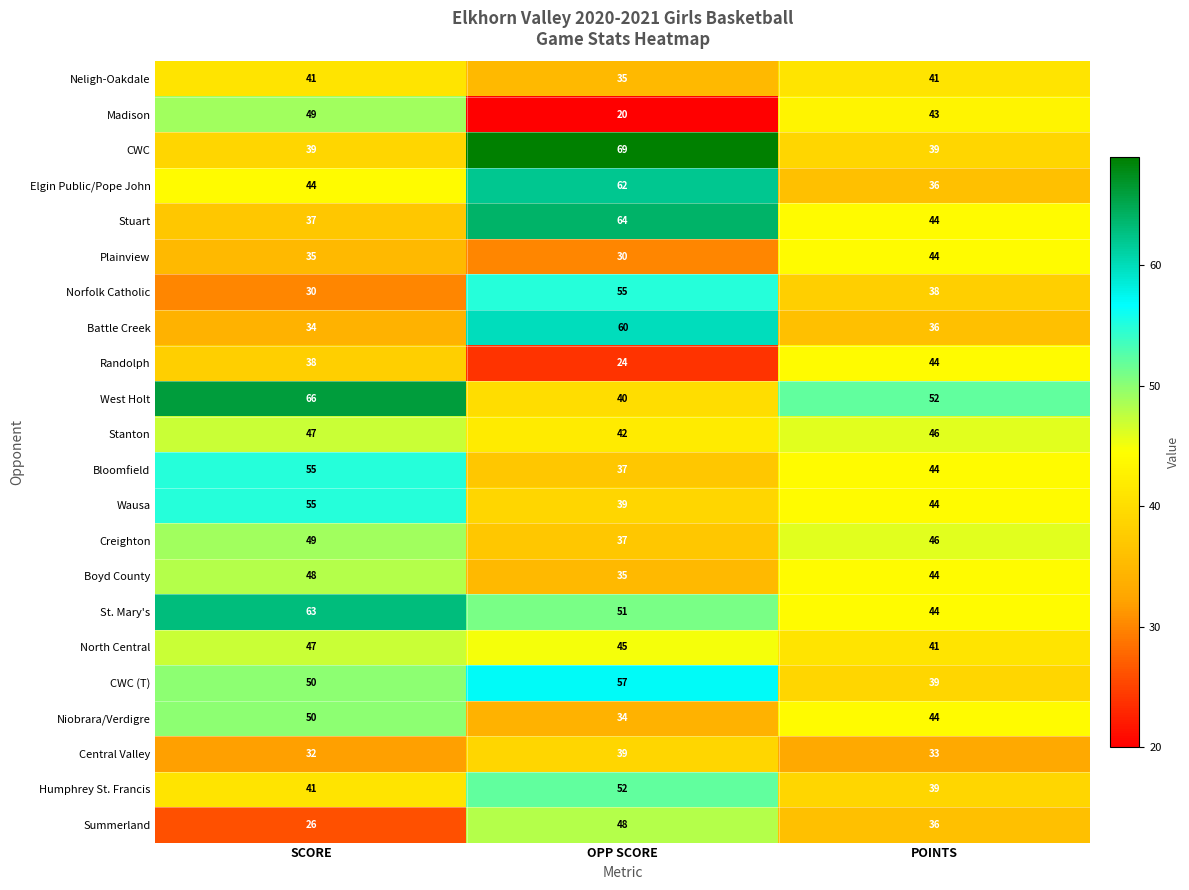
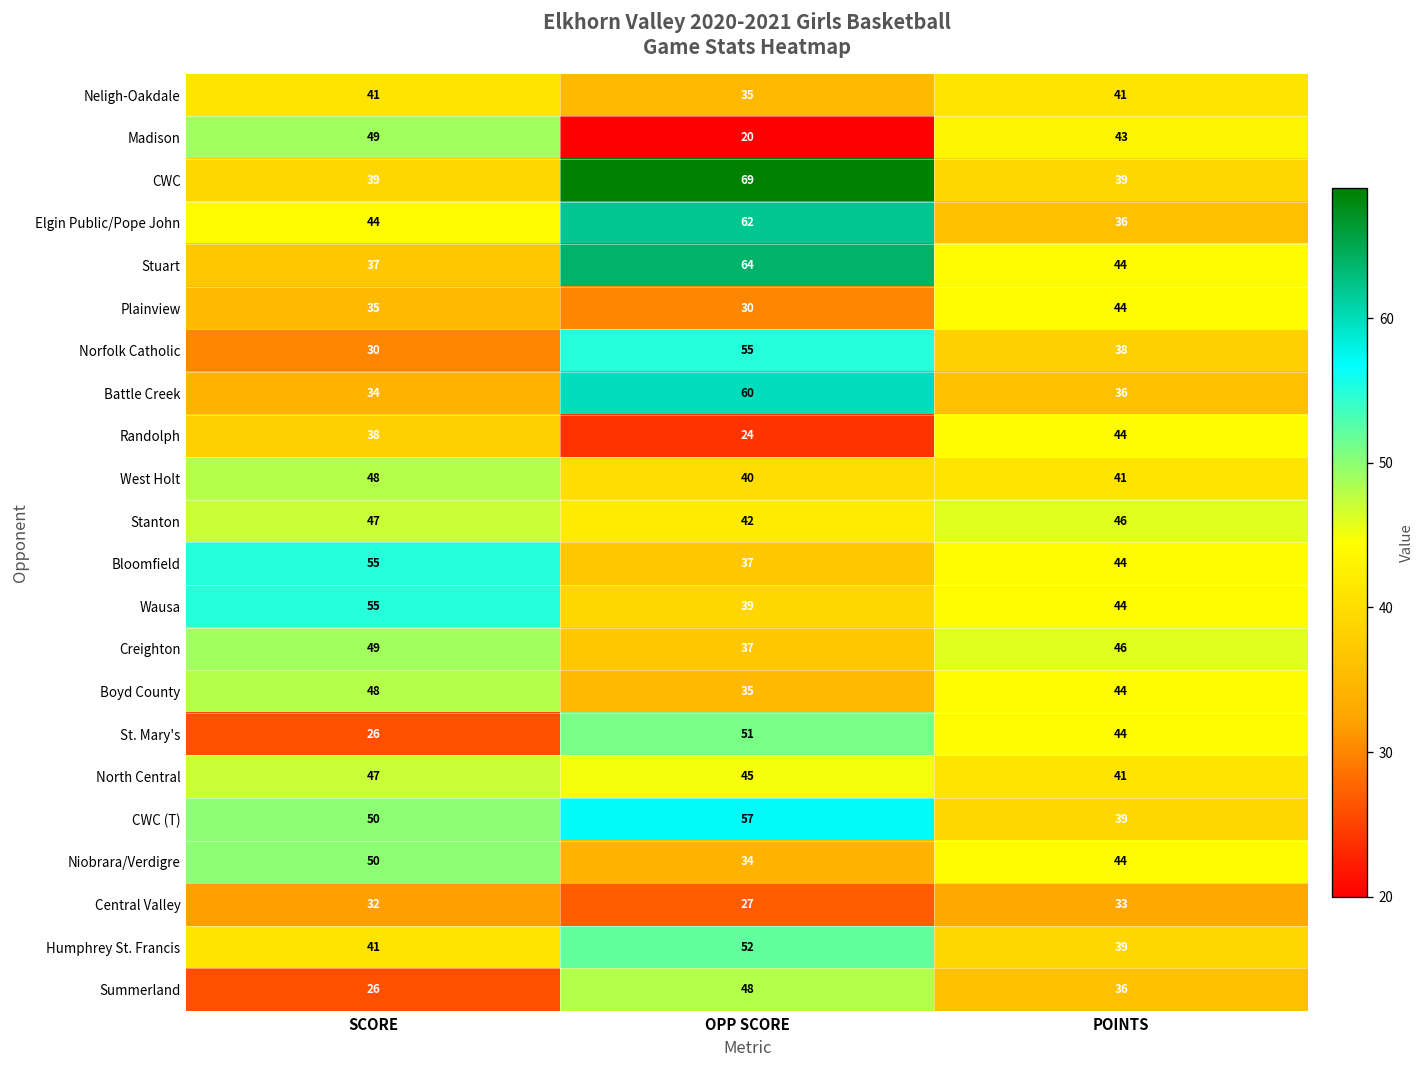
West Holt, SCORE: 66 -> 48
West Holt, POINTS: 52 -> 41
St. Mary's, SCORE: 63 -> 26
Central Valley, OPP SCORE: 39 -> 27
